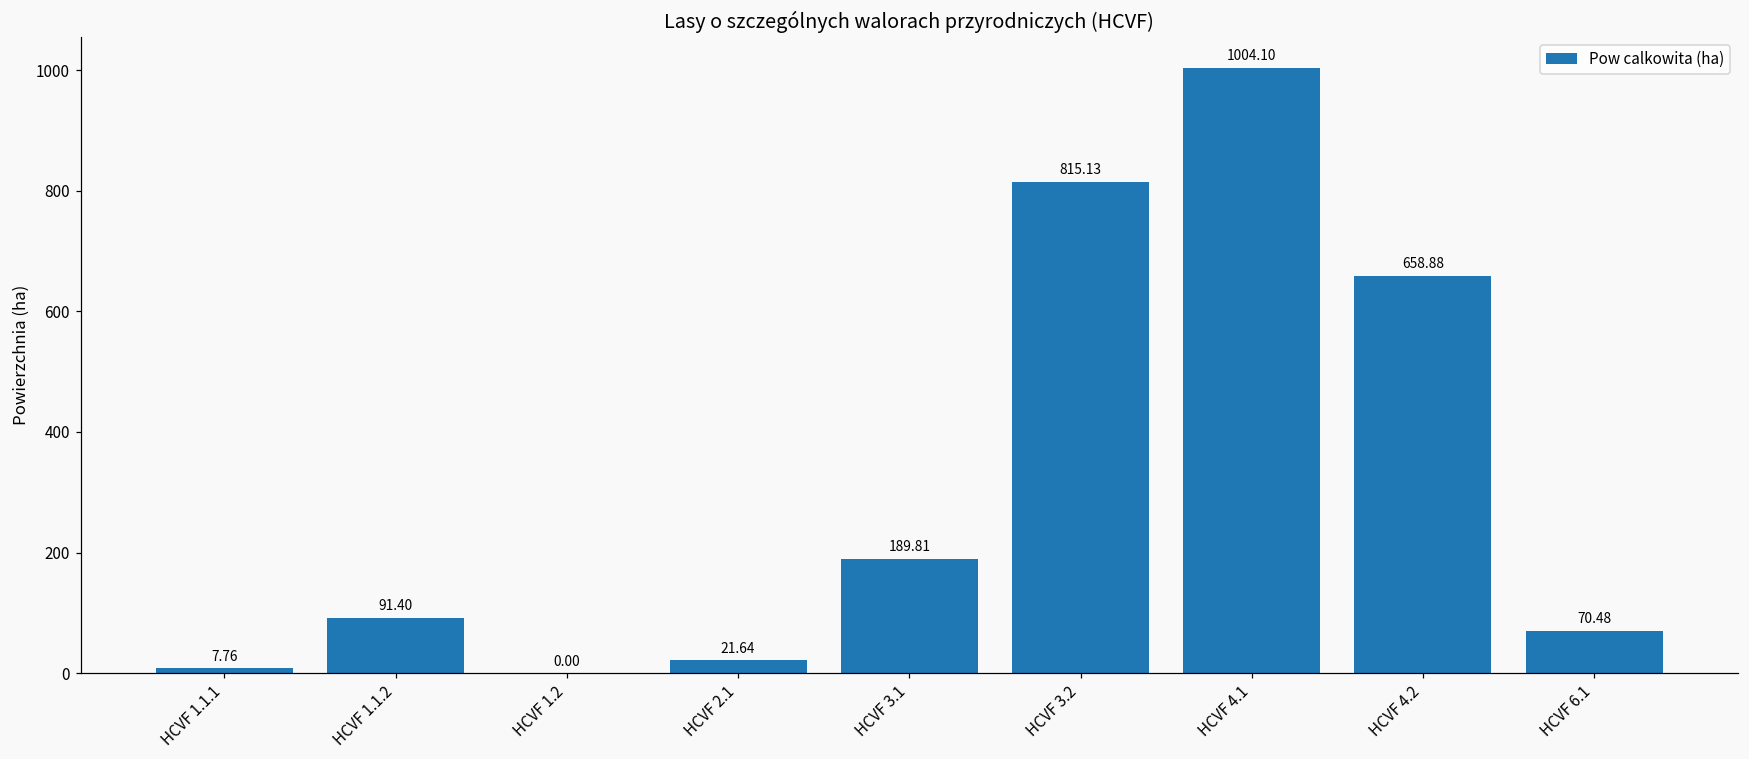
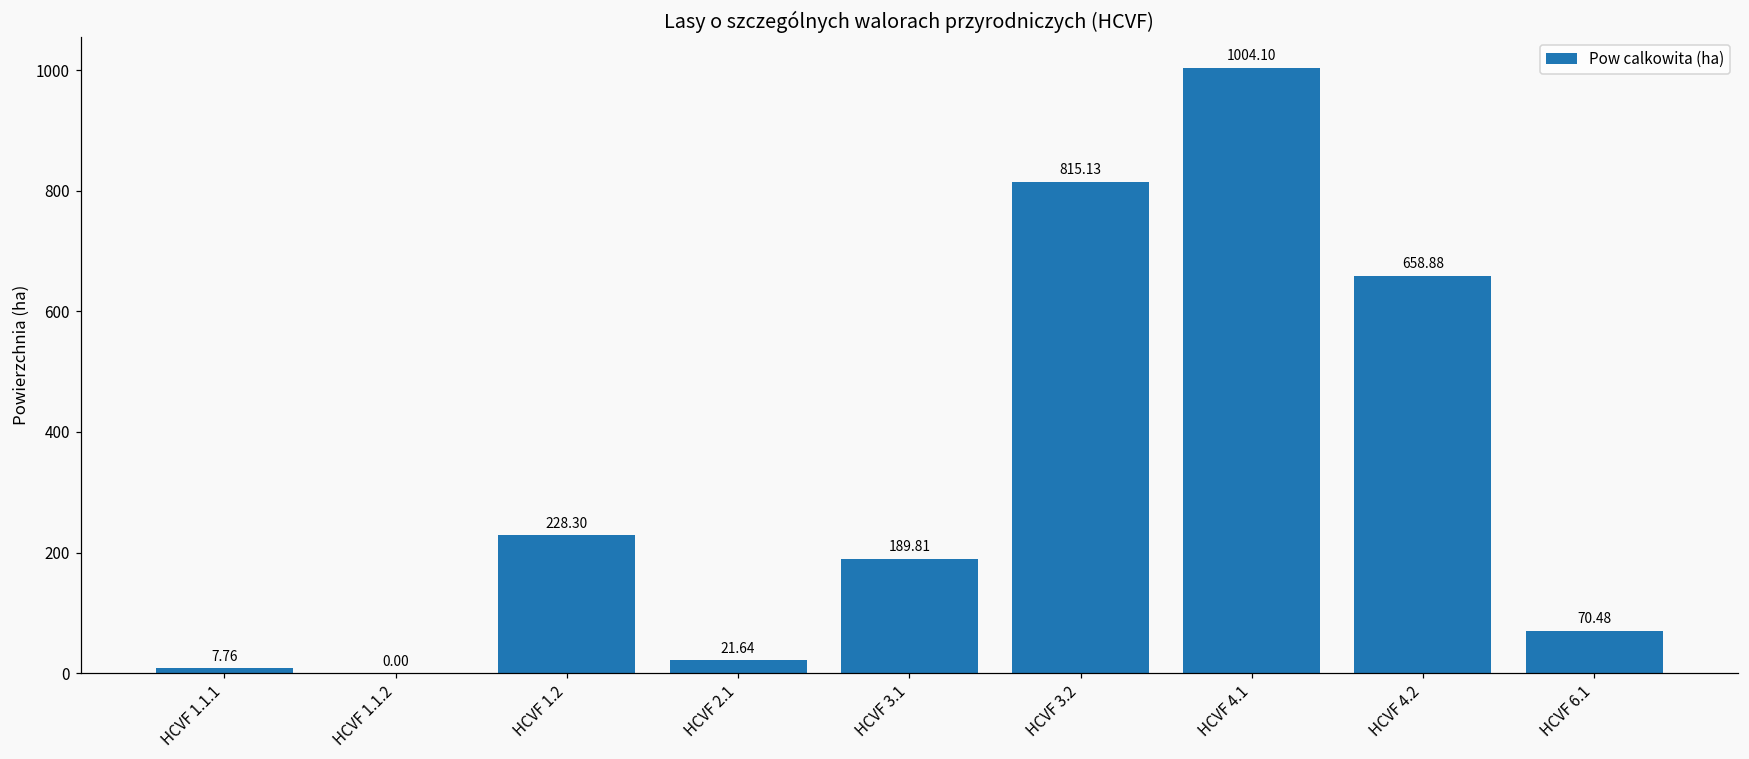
HCVF 1.1.2: 91.40 -> 0.00
HCVF 1.2: 0.00 -> 228.30
